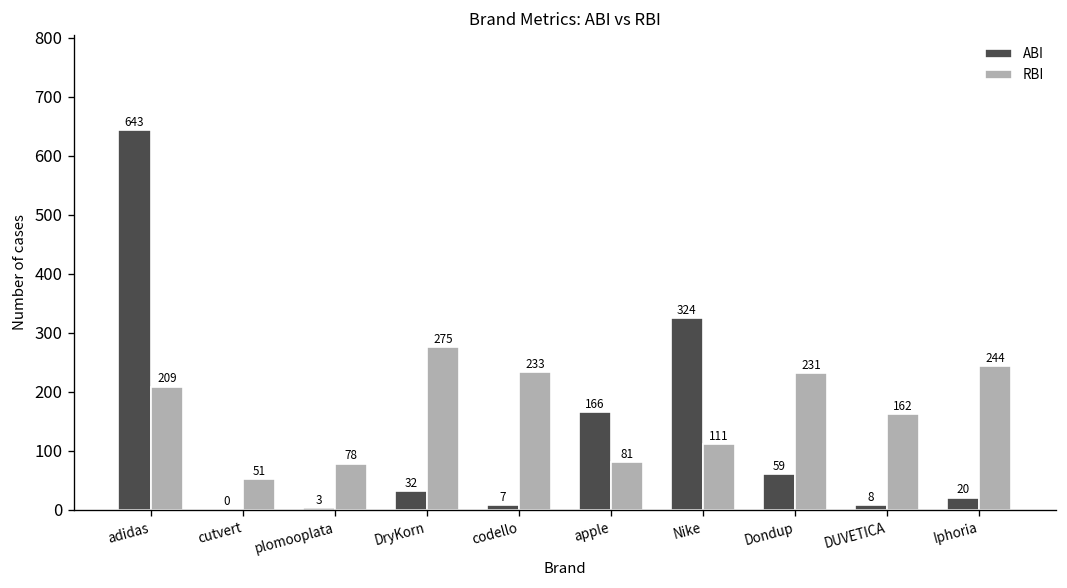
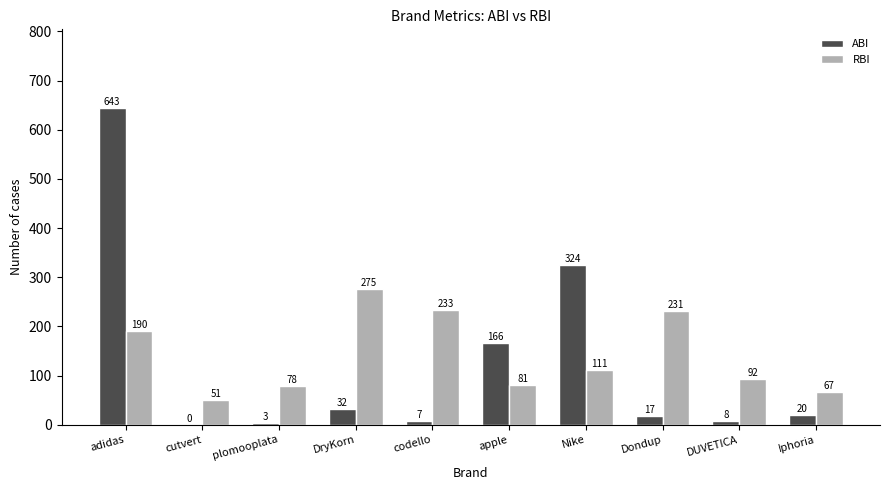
RBI, adidas: 209 -> 190
ABI, Dondup: 59 -> 17
RBI, DUVETICA: 162 -> 92
RBI, Iphoria: 244 -> 67
